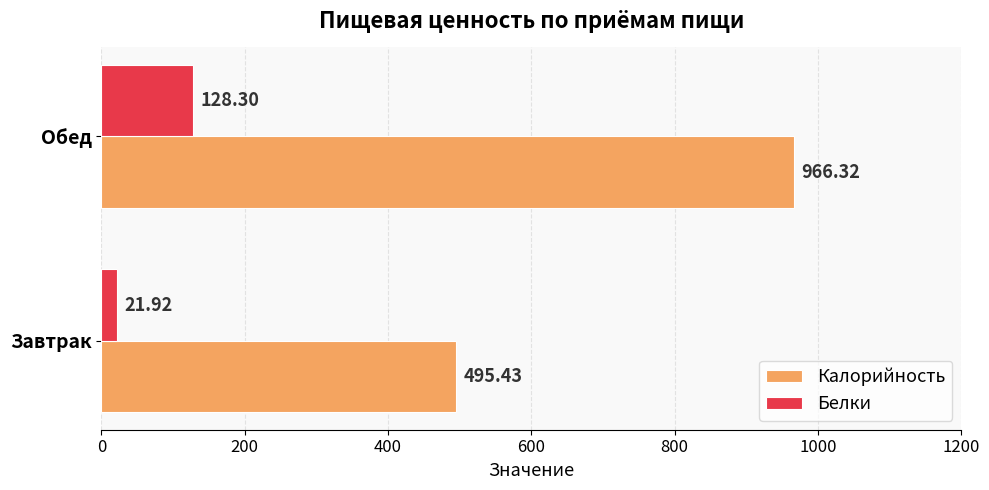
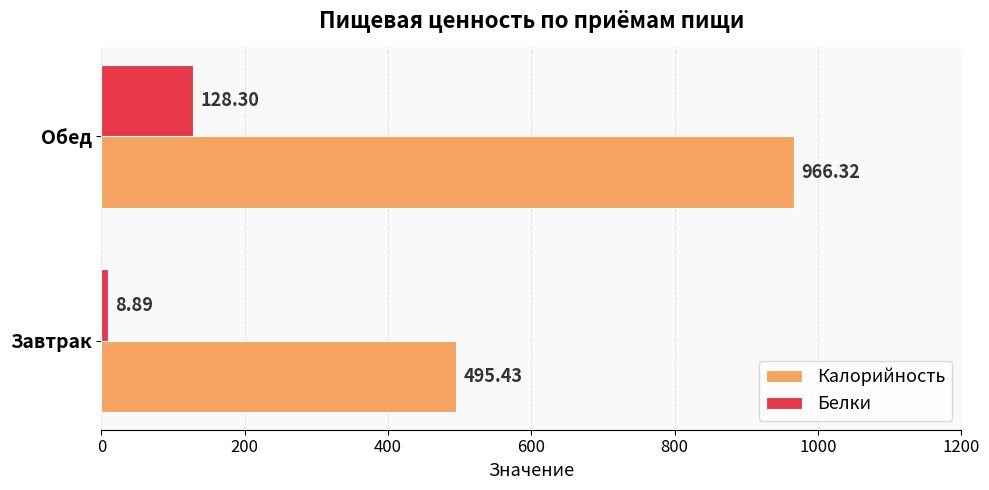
Белки, Завтрак: 21.92 -> 8.89
